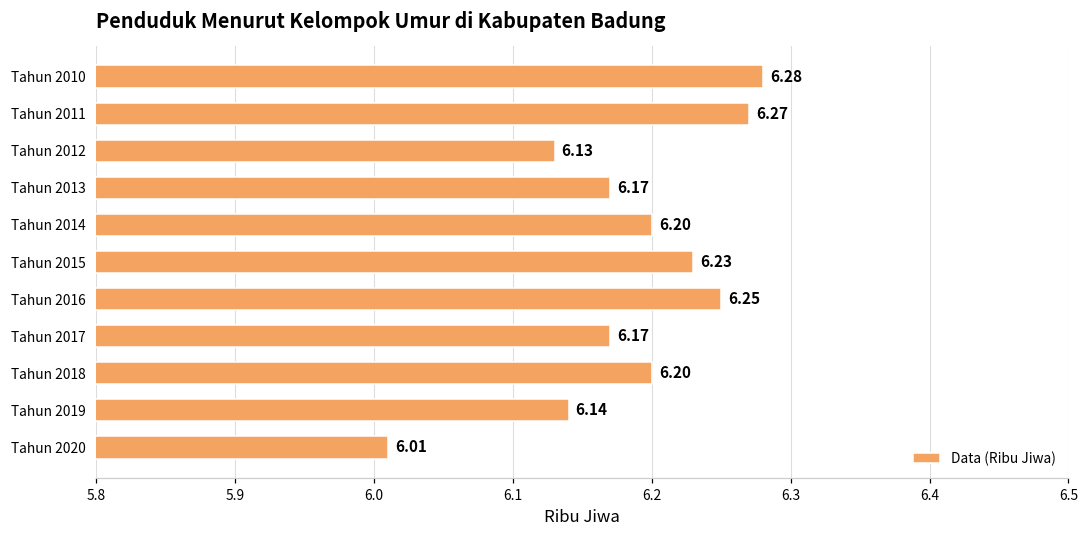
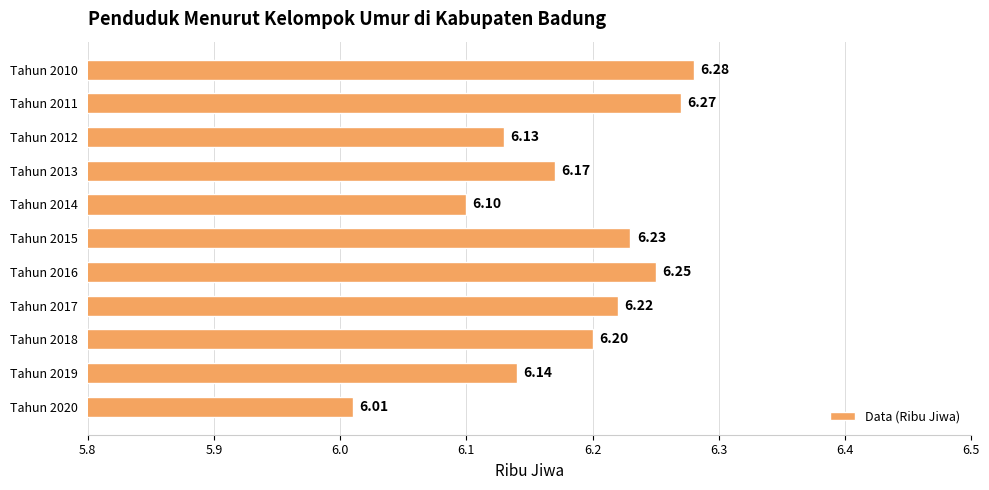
Tahun 2014: 6.20 -> 6.10
Tahun 2017: 6.17 -> 6.22
